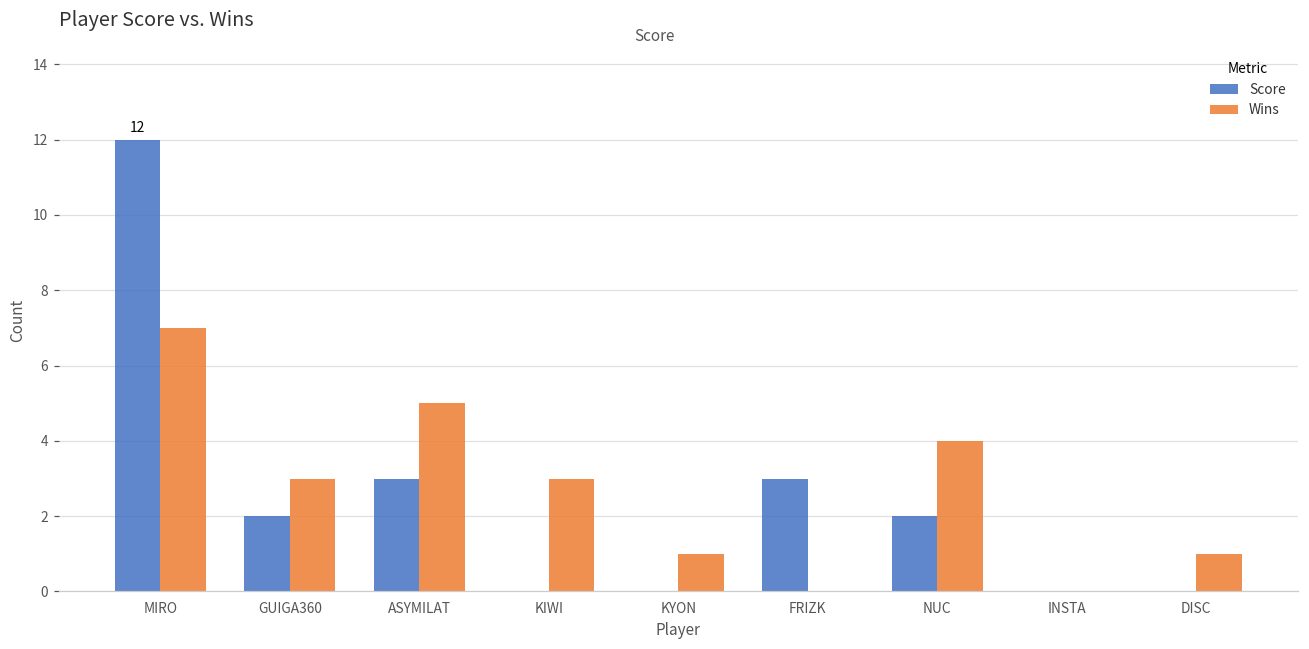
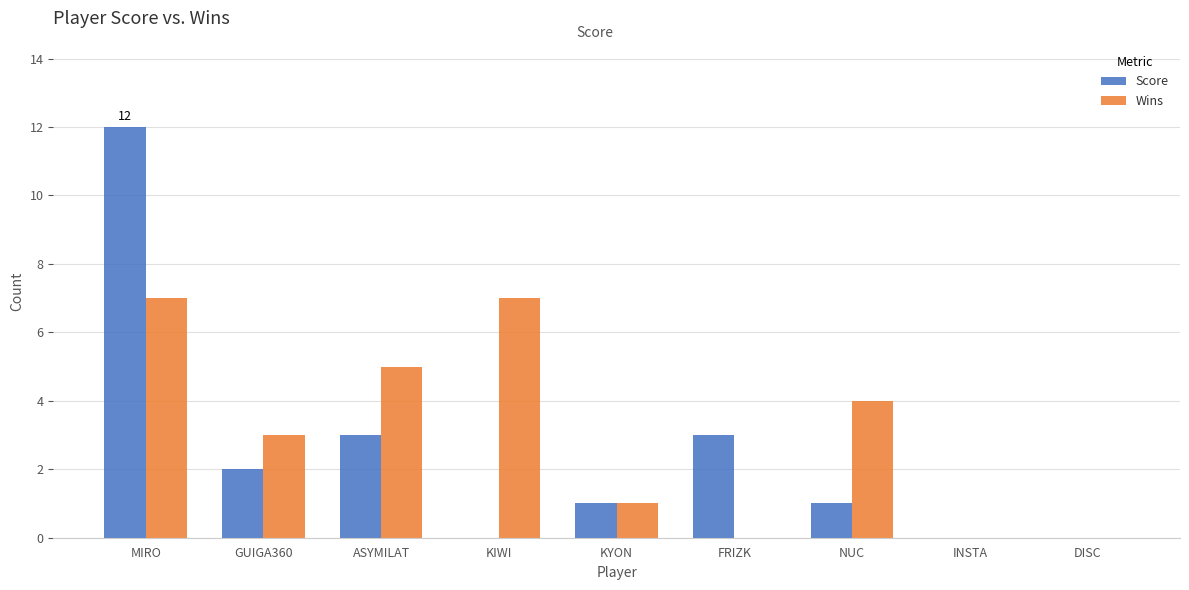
Wins, KIWI: 3 -> 7
Score, KYON: 0 -> 1
Score, NUC: 2 -> 1
Wins, DISC: 1 -> 0
